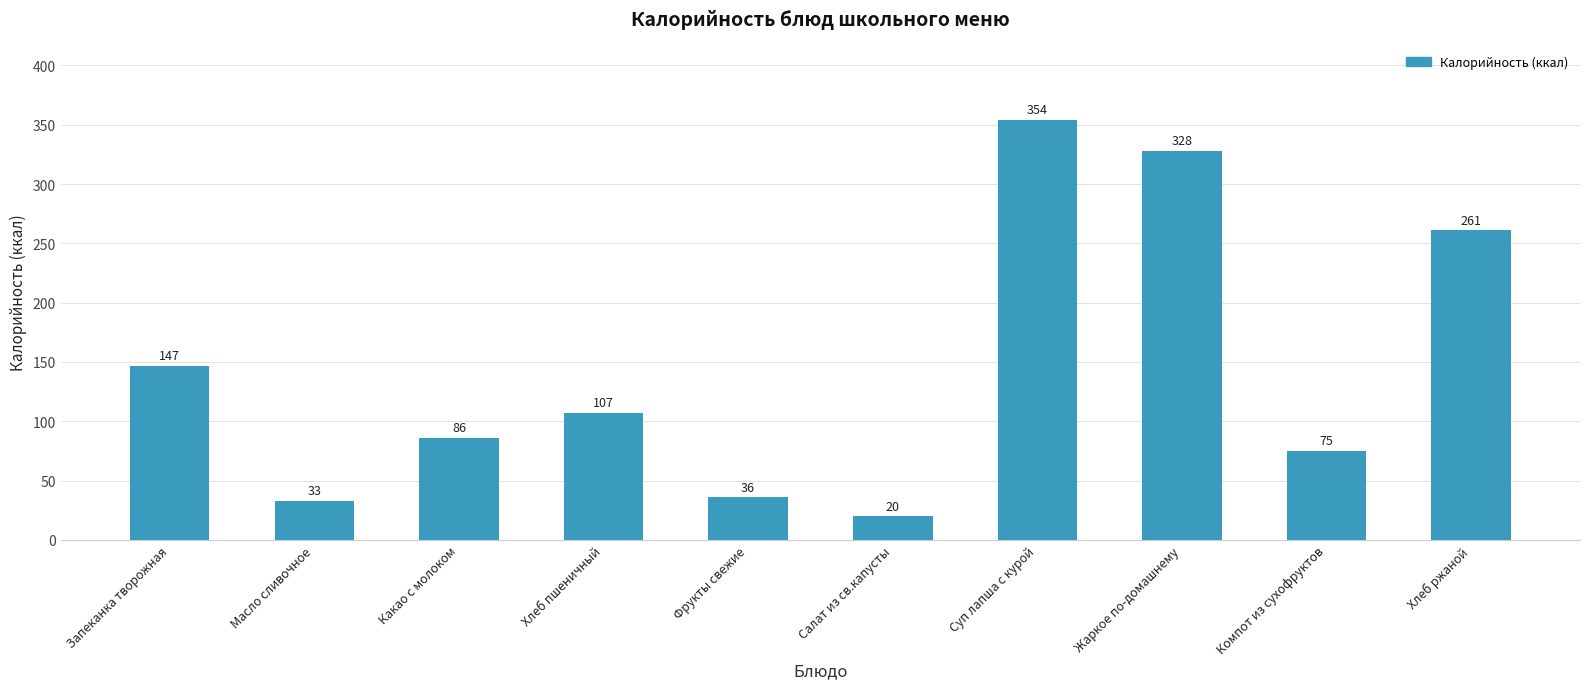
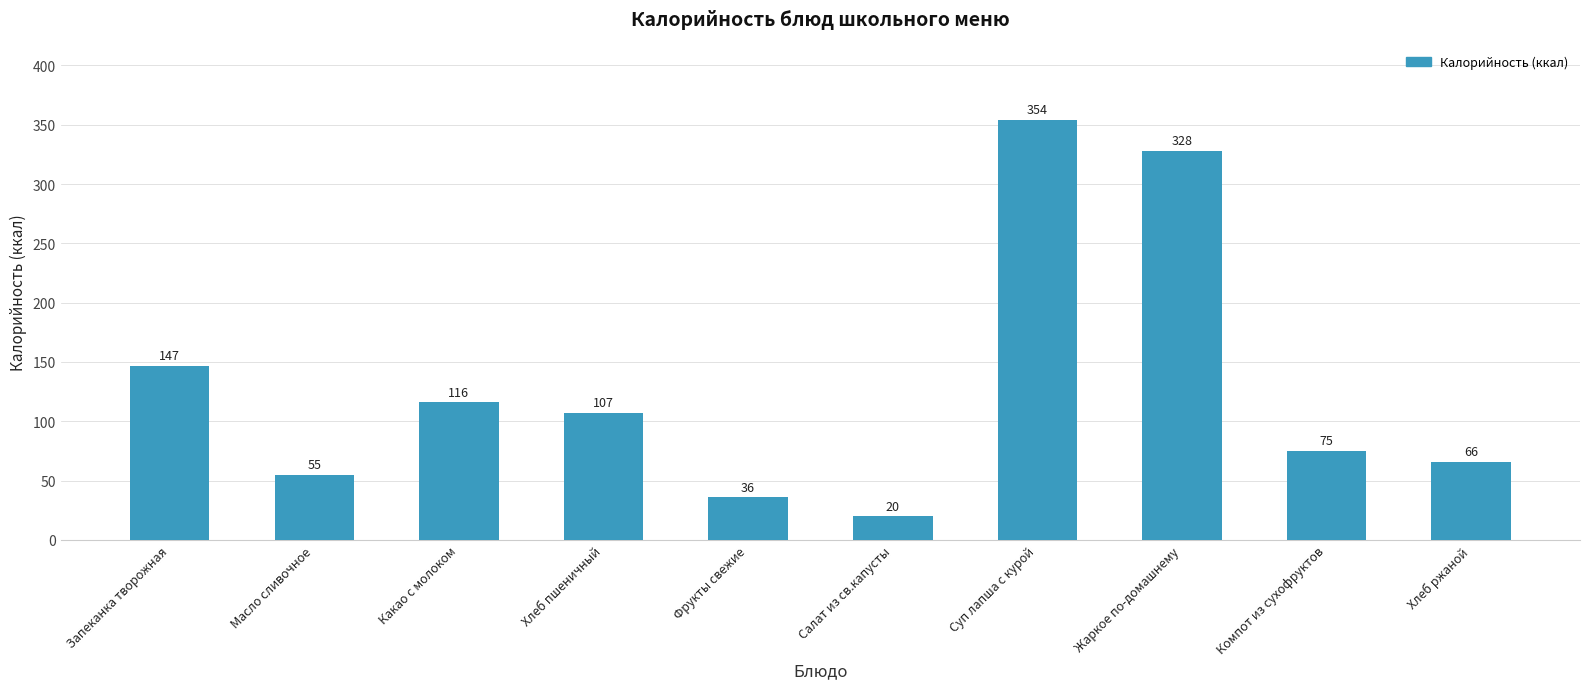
Масло сливочное: 33 -> 55
Какао с молоком: 86 -> 116
Хлеб ржаной: 261 -> 66
